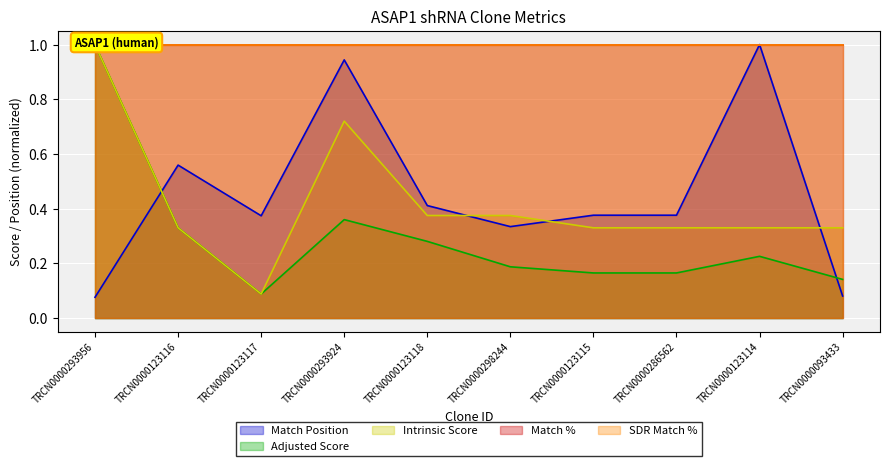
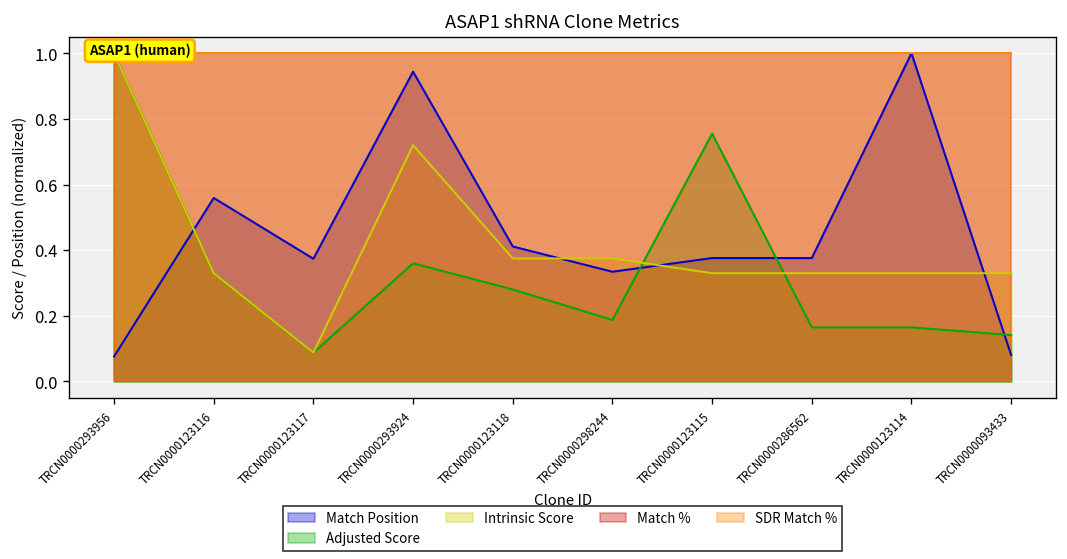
Adjusted Score, TRCN0000123115: 0.16 -> 0.76
Adjusted Score, TRCN0000123114: 0.23 -> 0.16
